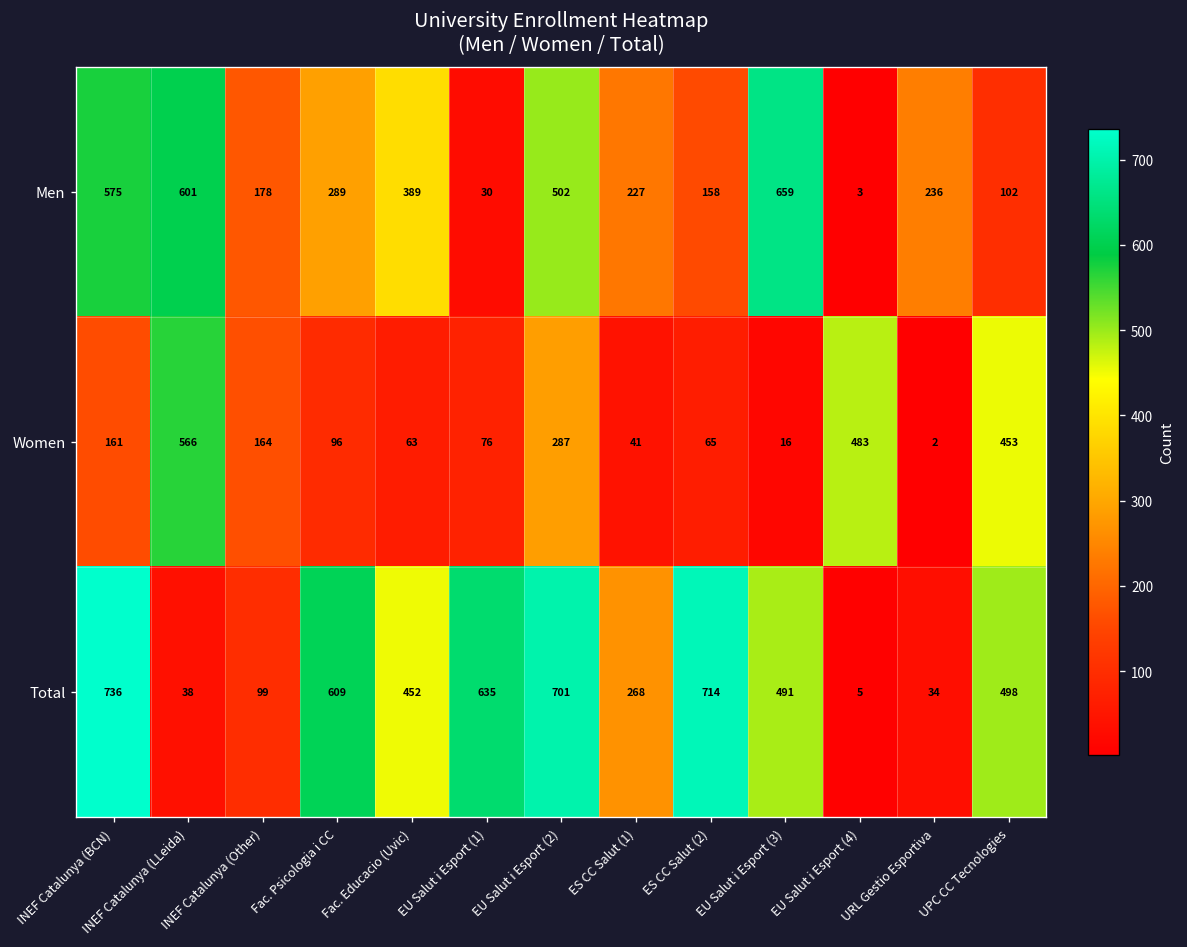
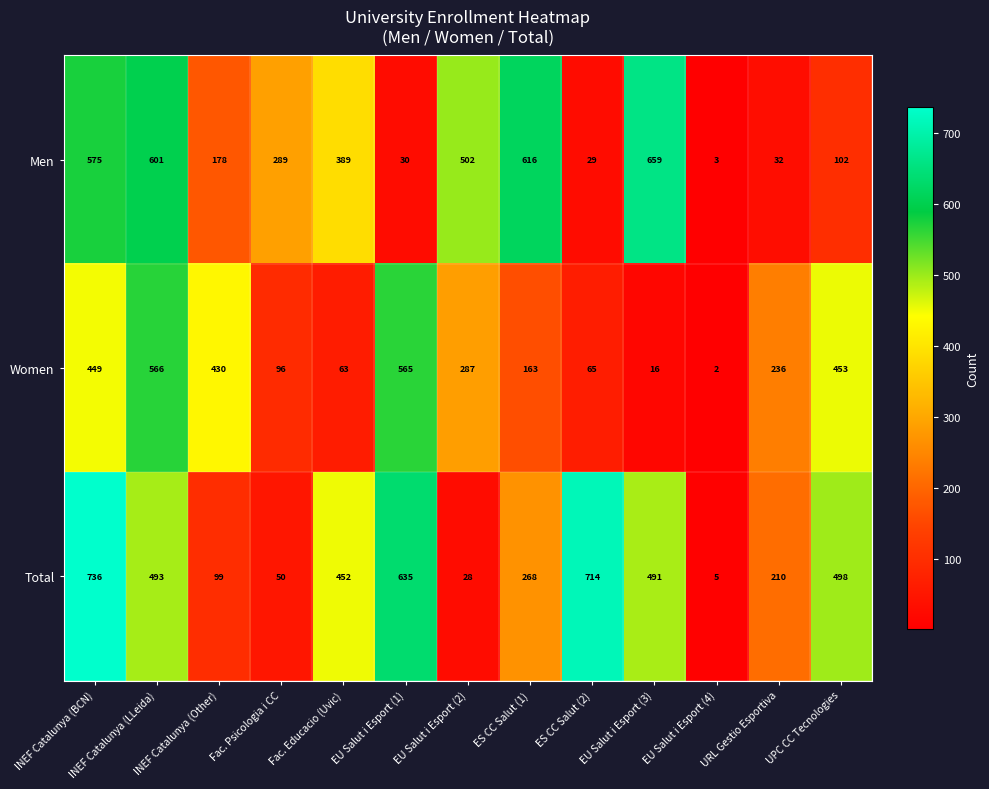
Men, ES CC Salut (1): 227 -> 616
Men, ES CC Salut (2): 158 -> 29
Men, URL Gestio Esportiva: 236 -> 32
Women, INEF Catalunya (BCN): 161 -> 449
Women, INEF Catalunya (Other): 164 -> 430
Women, EU Salut i Esport (1): 76 -> 565
Women, ES CC Salut (1): 41 -> 163
Women, EU Salut i Esport (4): 483 -> 2
Women, URL Gestio Esportiva: 2 -> 236
Total, INEF Catalunya (LLeida): 38 -> 493
Total, Fac. Psicologia i CC: 609 -> 50
Total, EU Salut i Esport (2): 701 -> 28
Total, URL Gestio Esportiva: 34 -> 210
